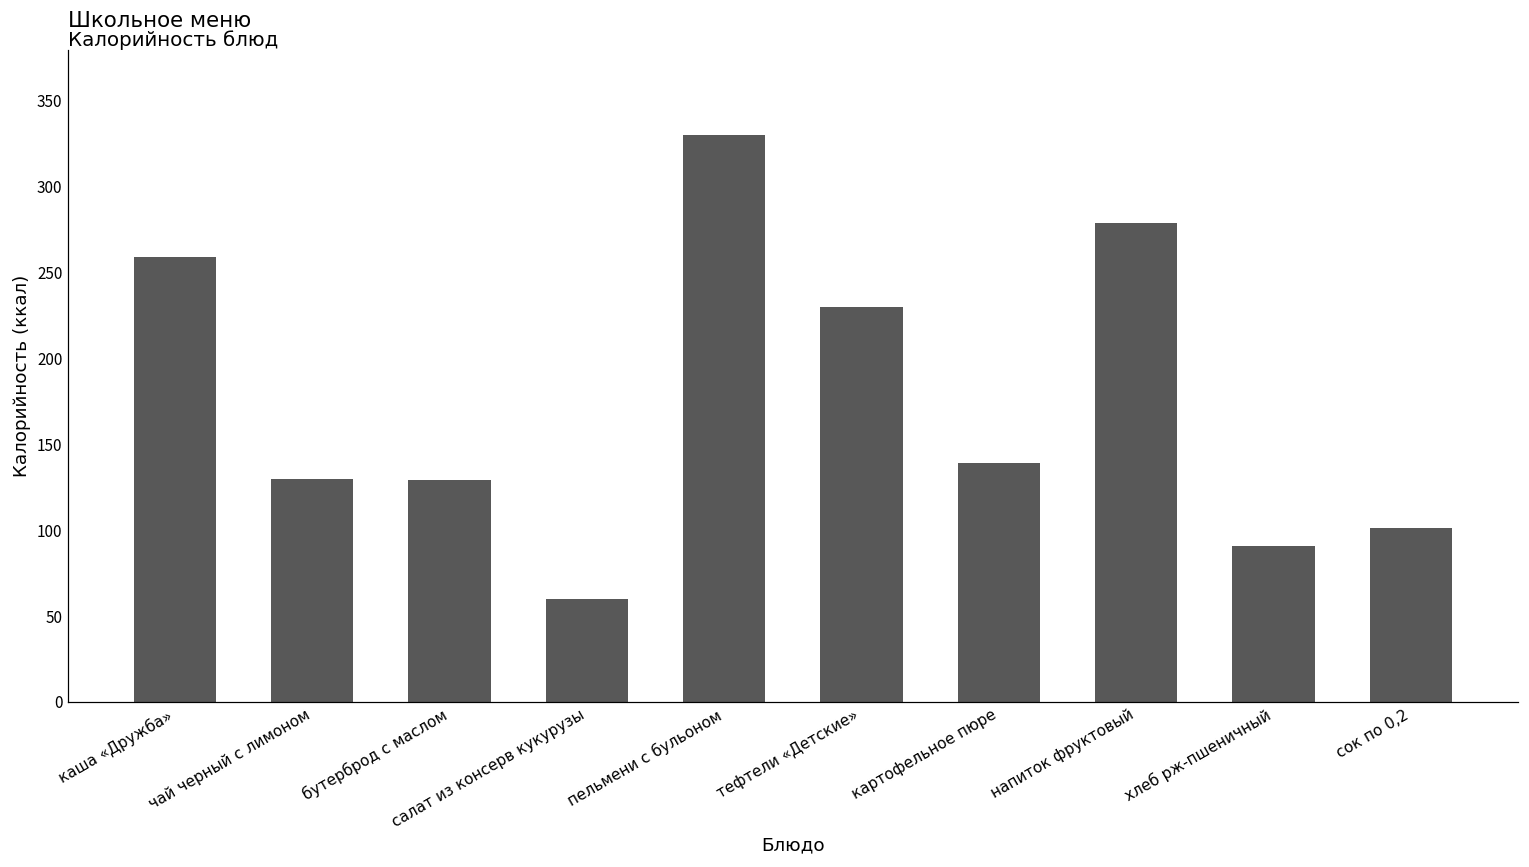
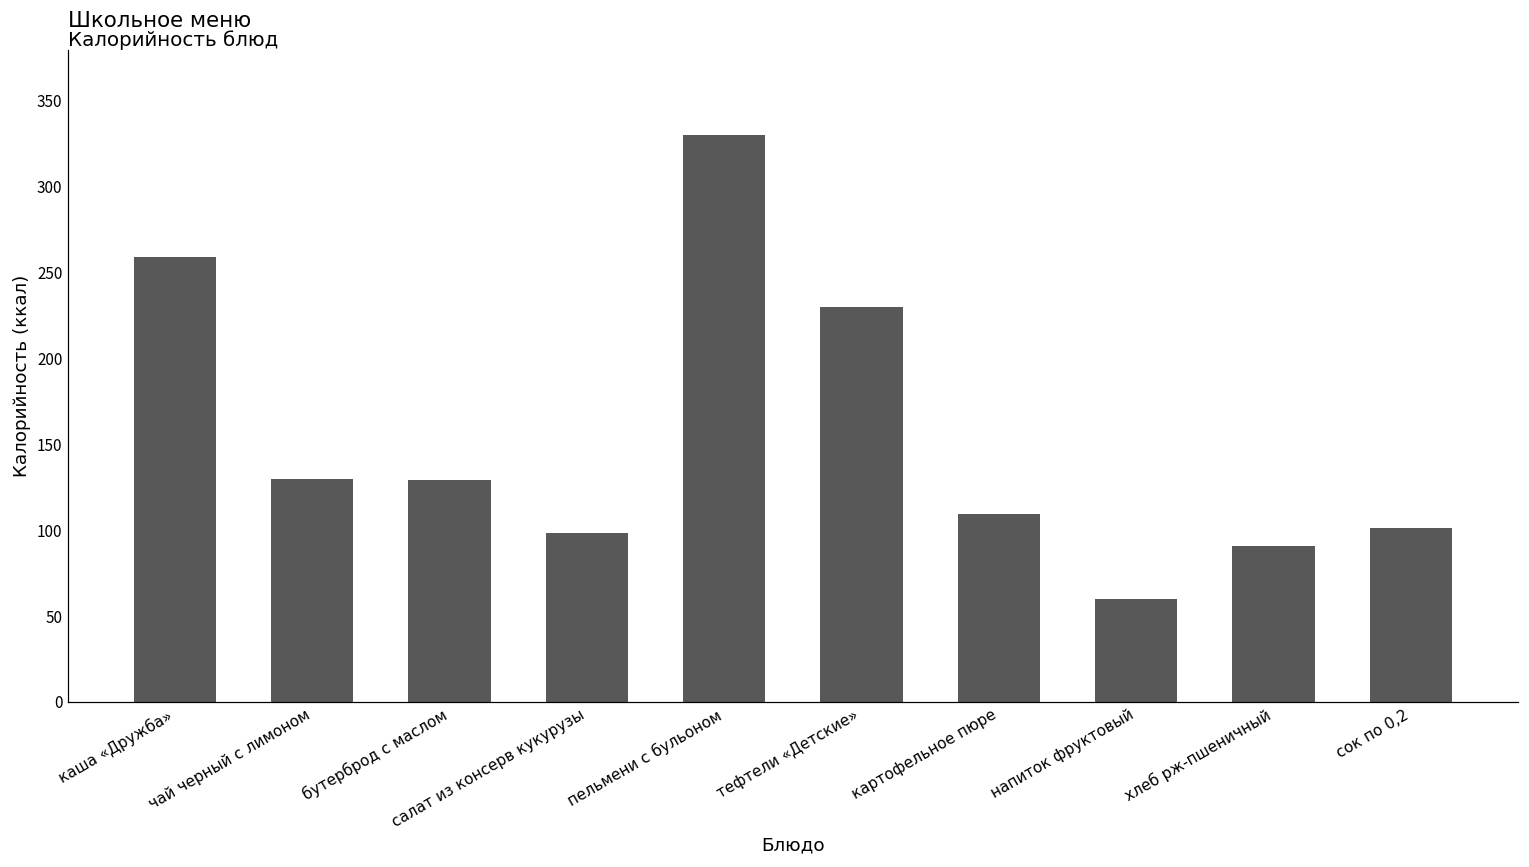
салат из консерв кукурузы: 60 -> 98
картофельное пюре: 139 -> 109
напиток фруктовый: 279 -> 60
